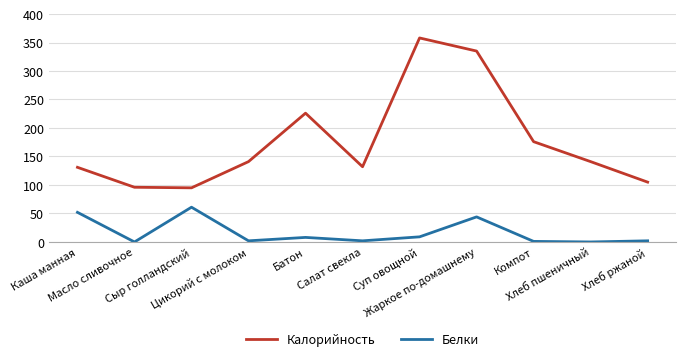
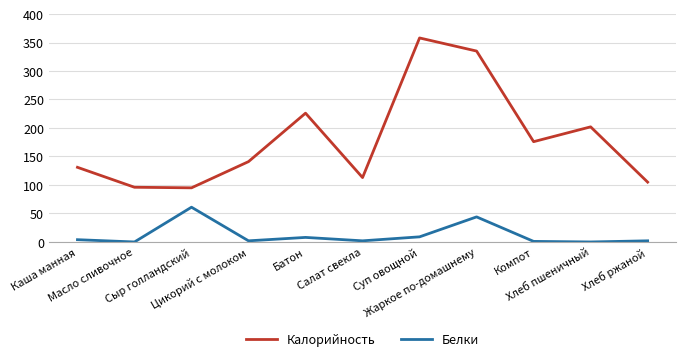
Белки, Каша манная: 50 -> 0
Калорийность, Салат свекла: 130 -> 110
Калорийность, Хлеб пшеничный: 140 -> 200
